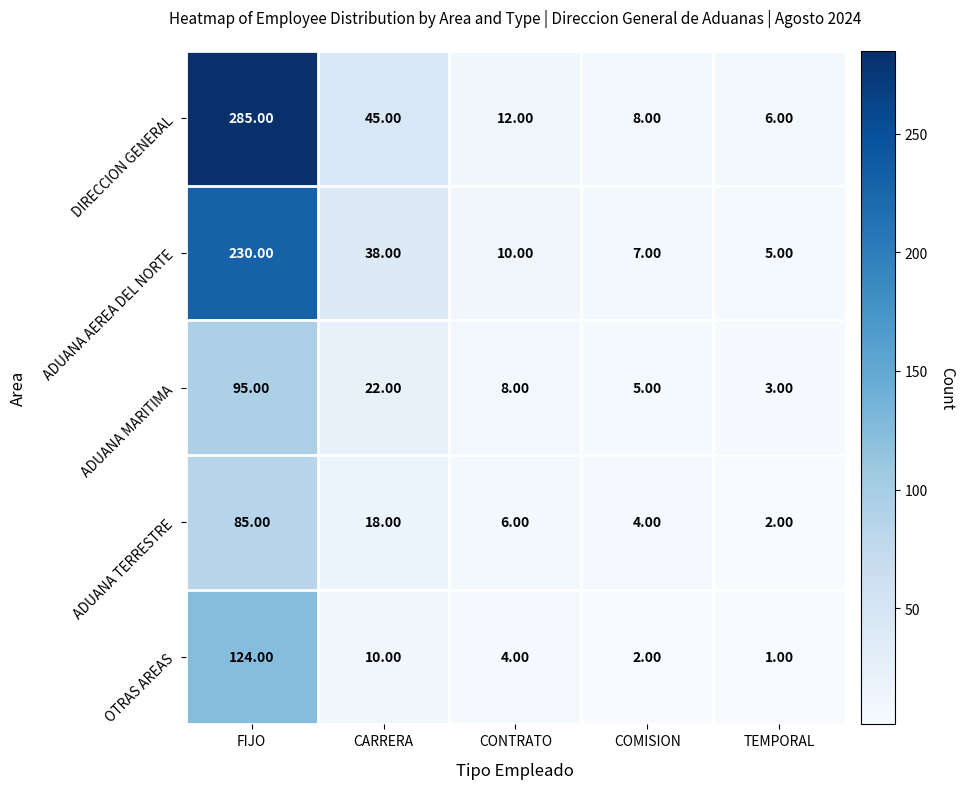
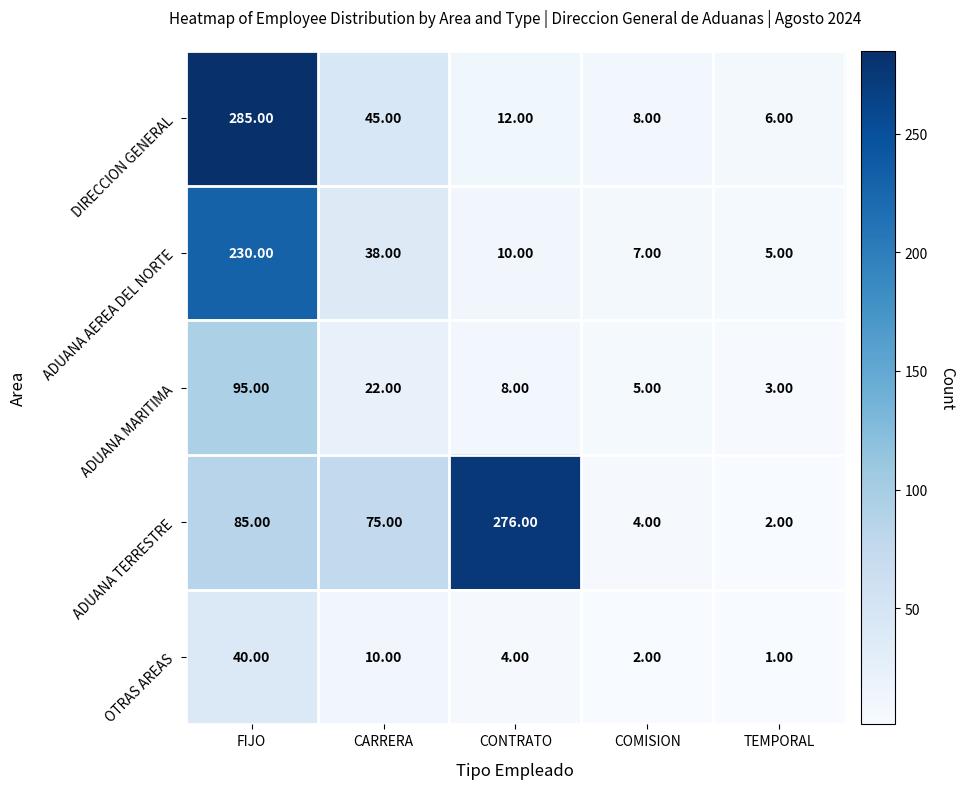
ADUANA TERRESTRE, CARRERA: 18.00 -> 75.00
ADUANA TERRESTRE, CONTRATO: 6.00 -> 276.00
OTRAS AREAS, FIJO: 124.00 -> 40.00
